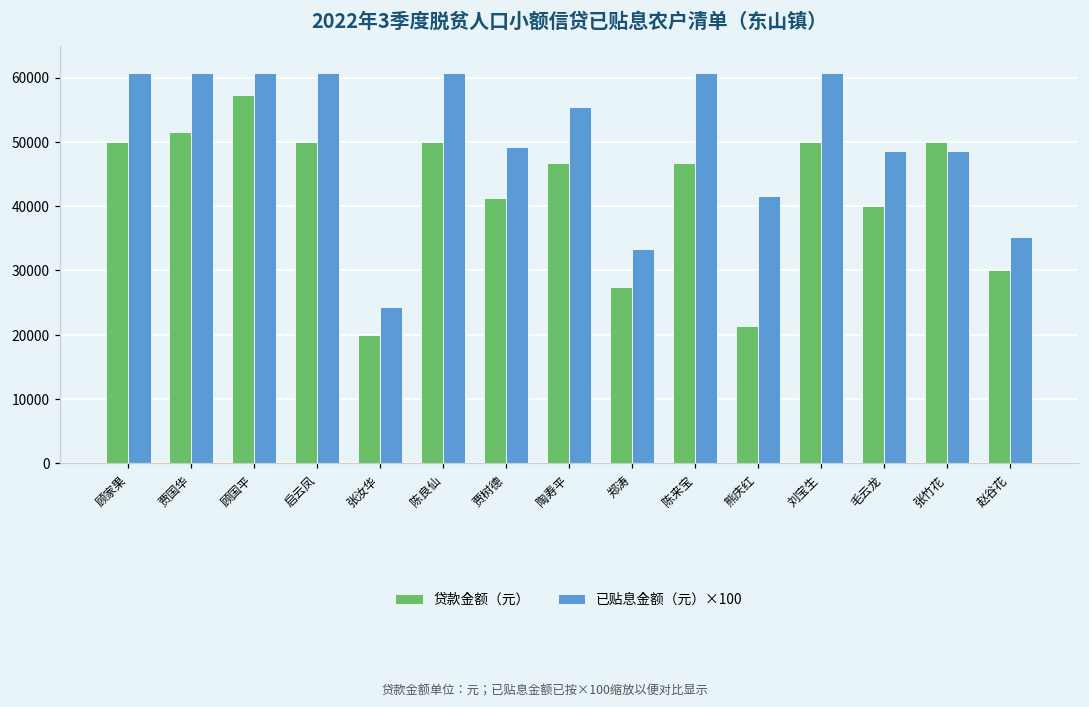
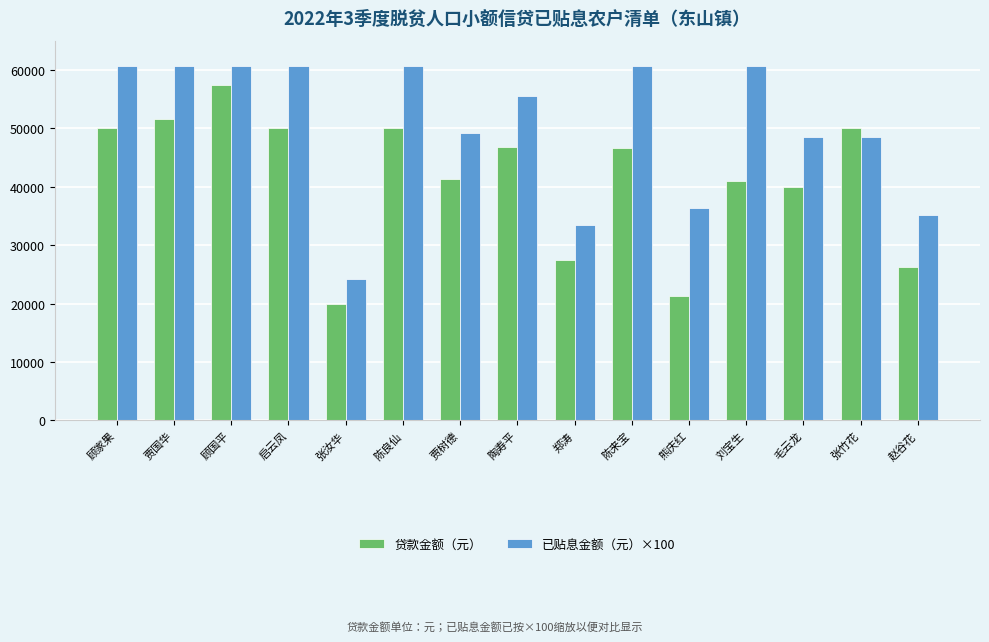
已贴息金额（元）×100, 熊庆红: 42000 -> 36000
贷款金额（元）, 刘宝生: 50000 -> 41000
贷款金额（元）, 赵谷花: 30000 -> 26000
